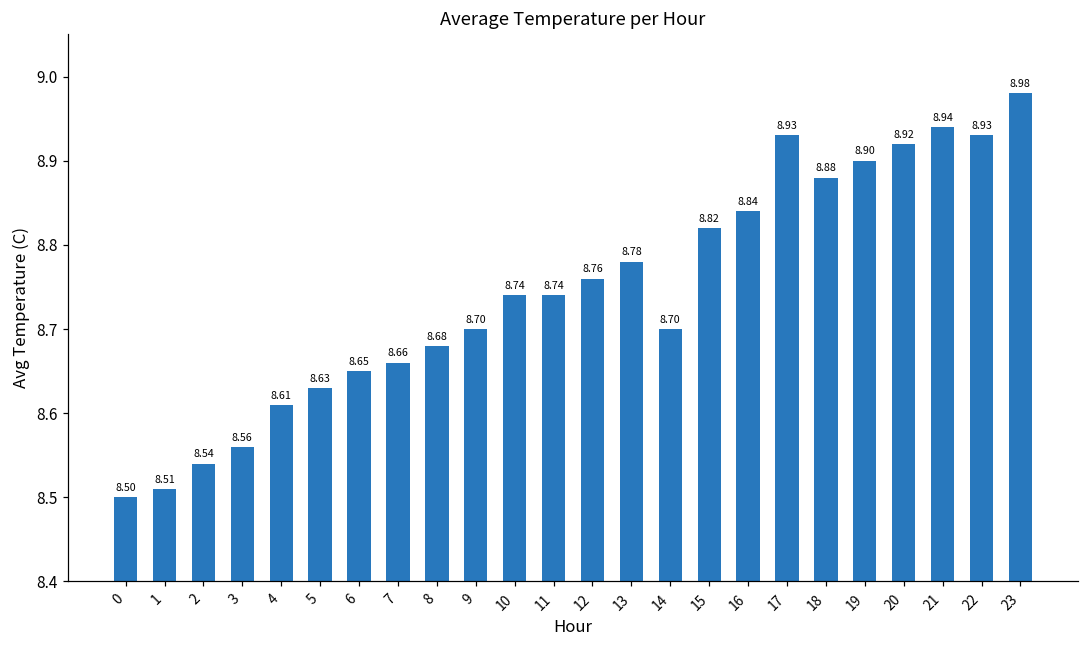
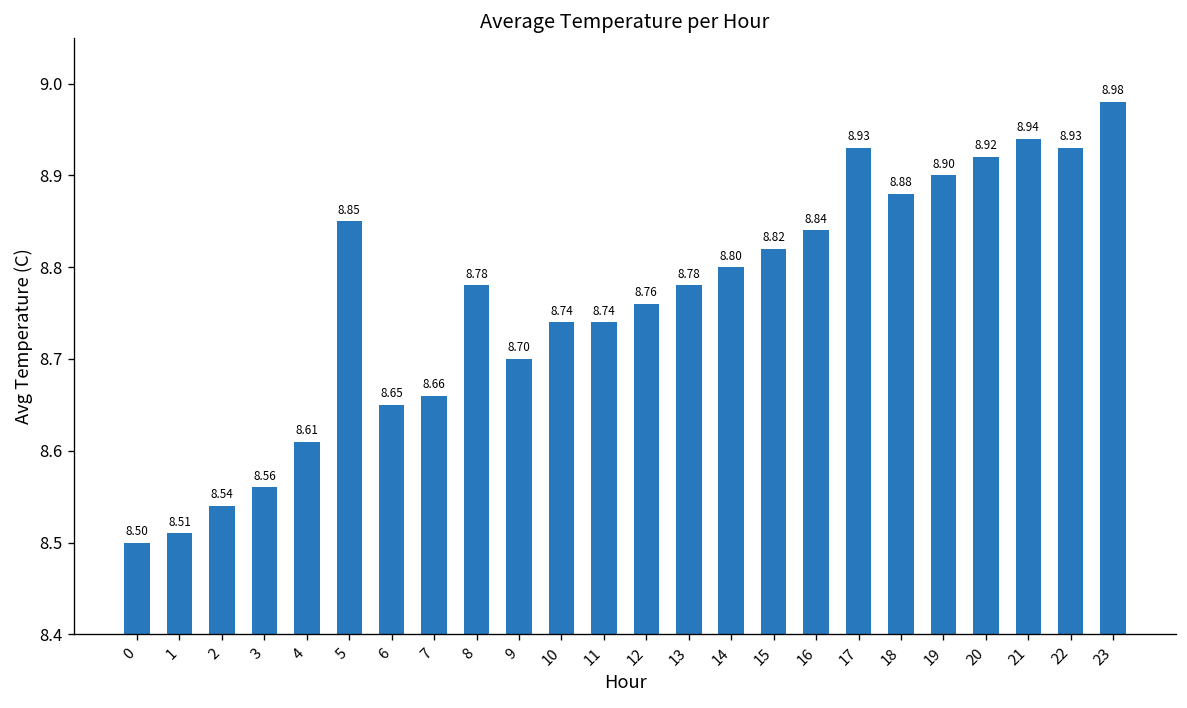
5: 8.63 -> 8.85
8: 8.68 -> 8.78
14: 8.70 -> 8.80
